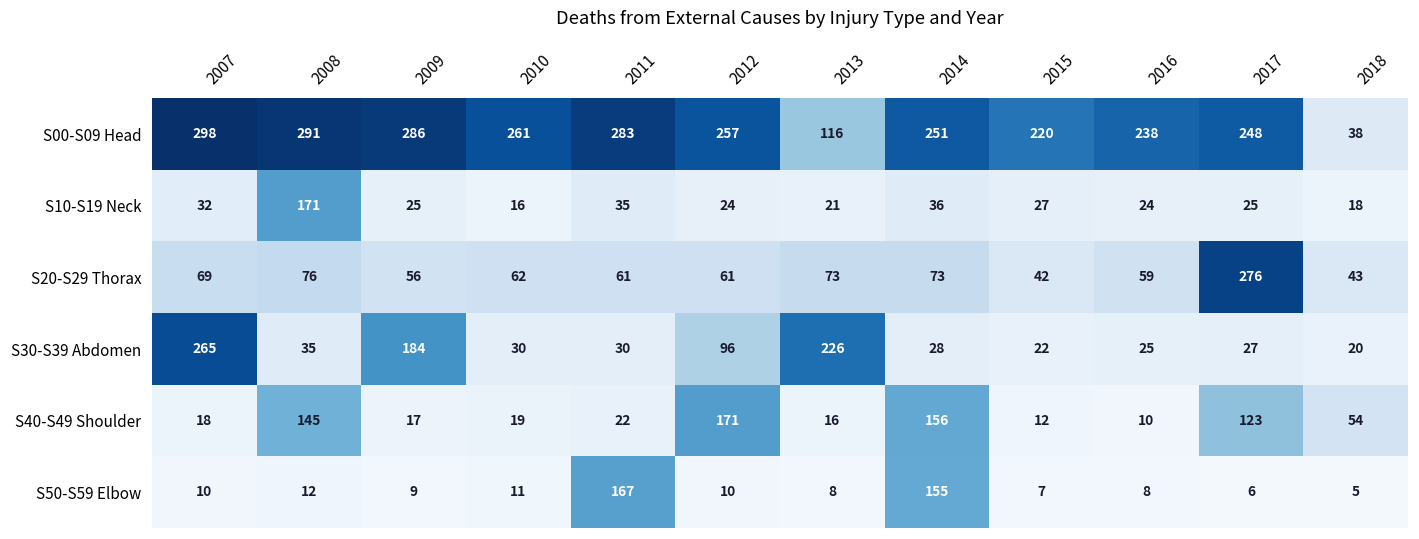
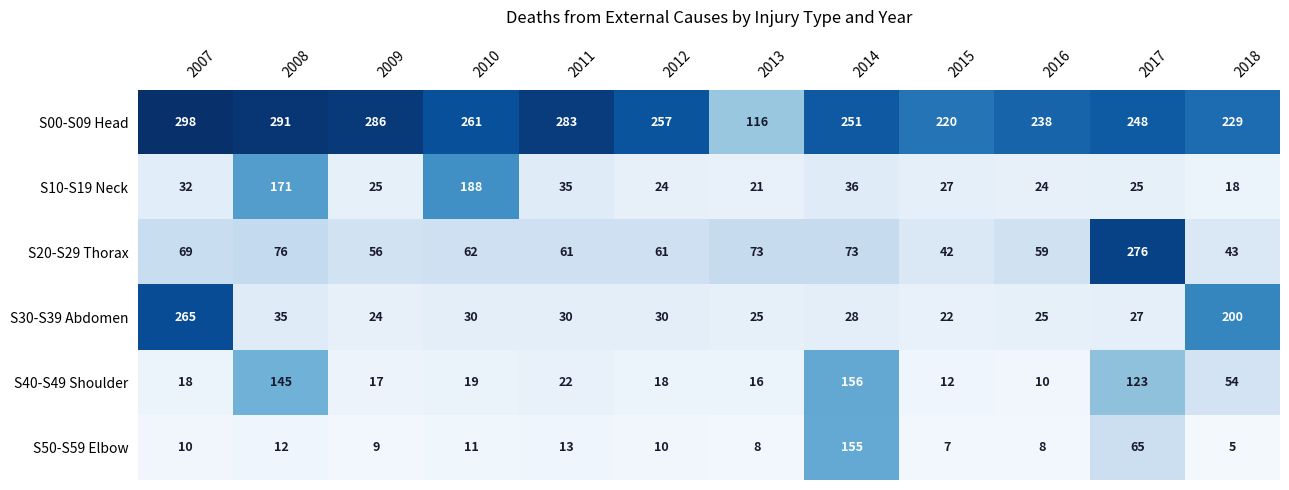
S00-S09 Head, 2018: 38 -> 229
S10-S19 Neck, 2010: 16 -> 188
S30-S39 Abdomen, 2009: 184 -> 24
S30-S39 Abdomen, 2012: 96 -> 30
S30-S39 Abdomen, 2013: 226 -> 25
S30-S39 Abdomen, 2018: 20 -> 200
S40-S49 Shoulder, 2012: 171 -> 18
S50-S59 Elbow, 2011: 167 -> 13
S50-S59 Elbow, 2017: 6 -> 65
